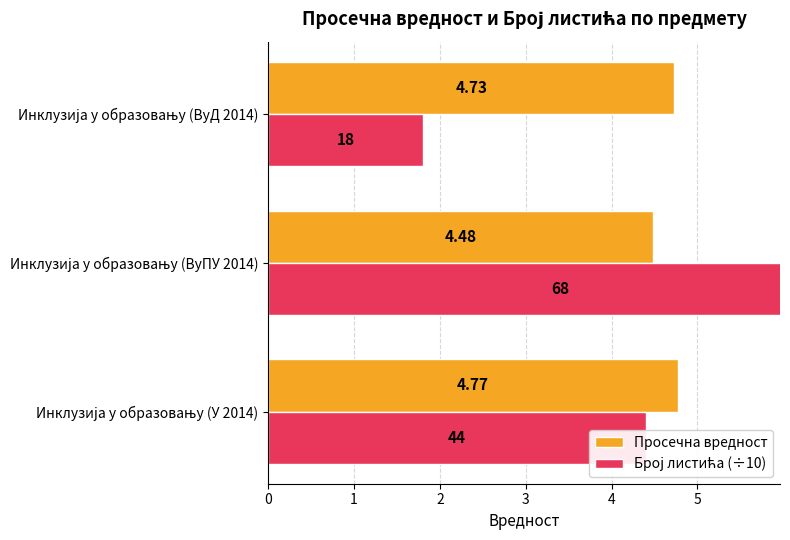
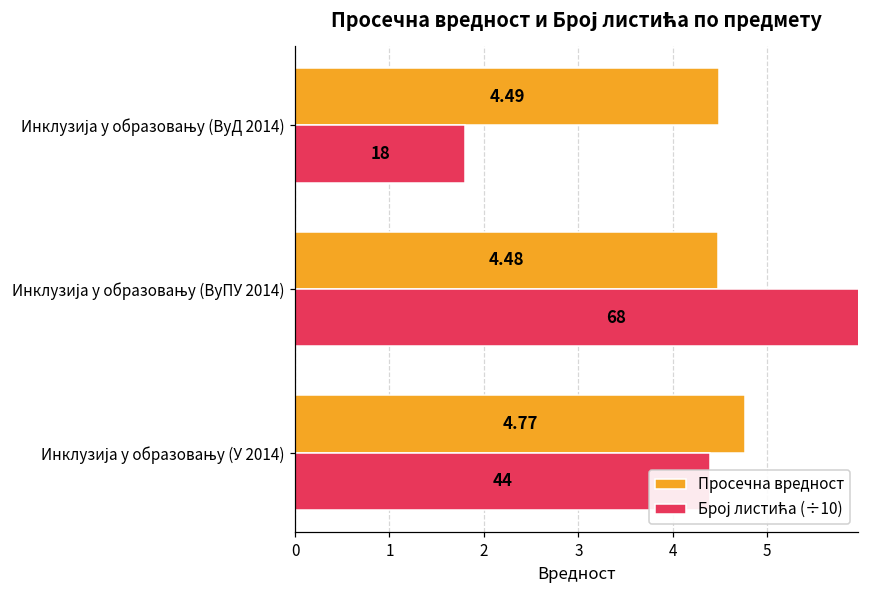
Просечна вредност, Инклузија у образовању (ВуД 2014): 4.73 -> 4.49
